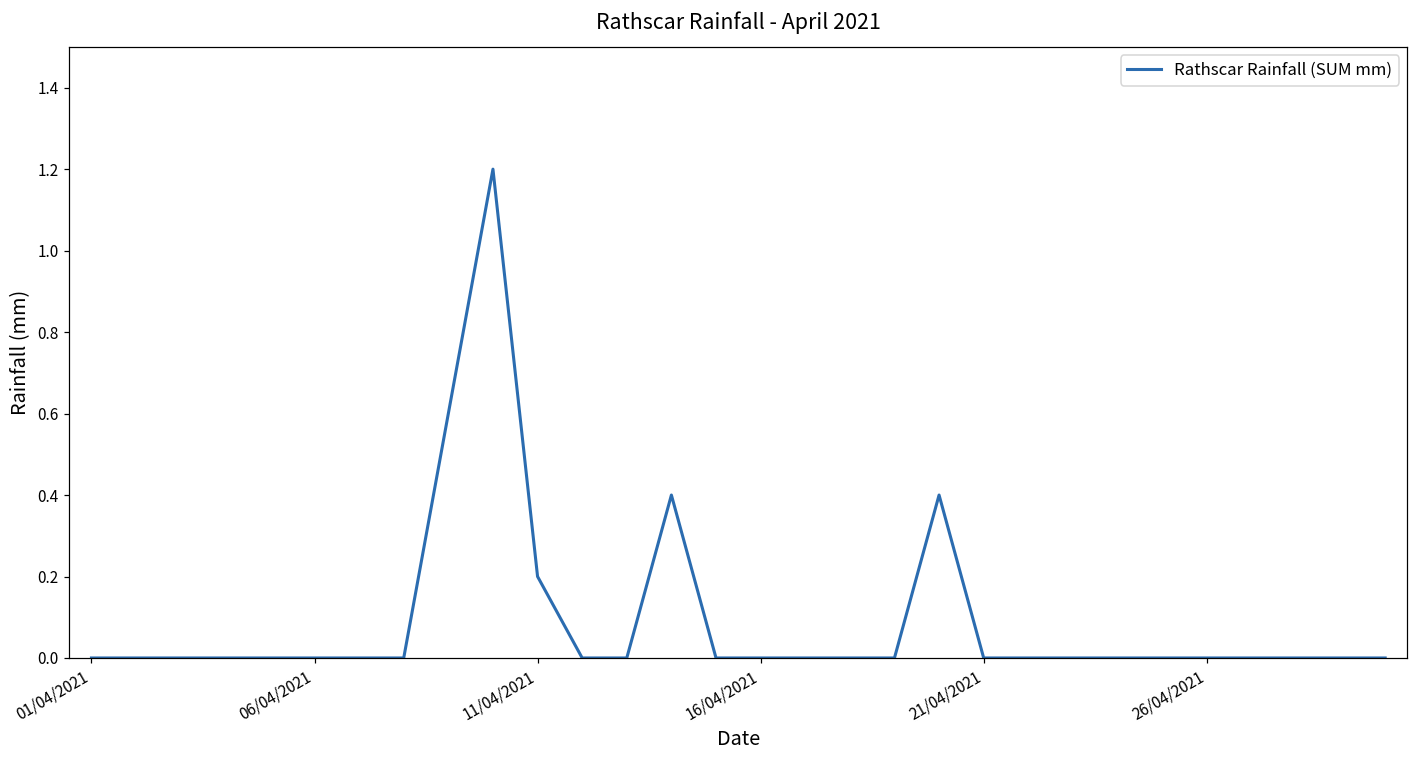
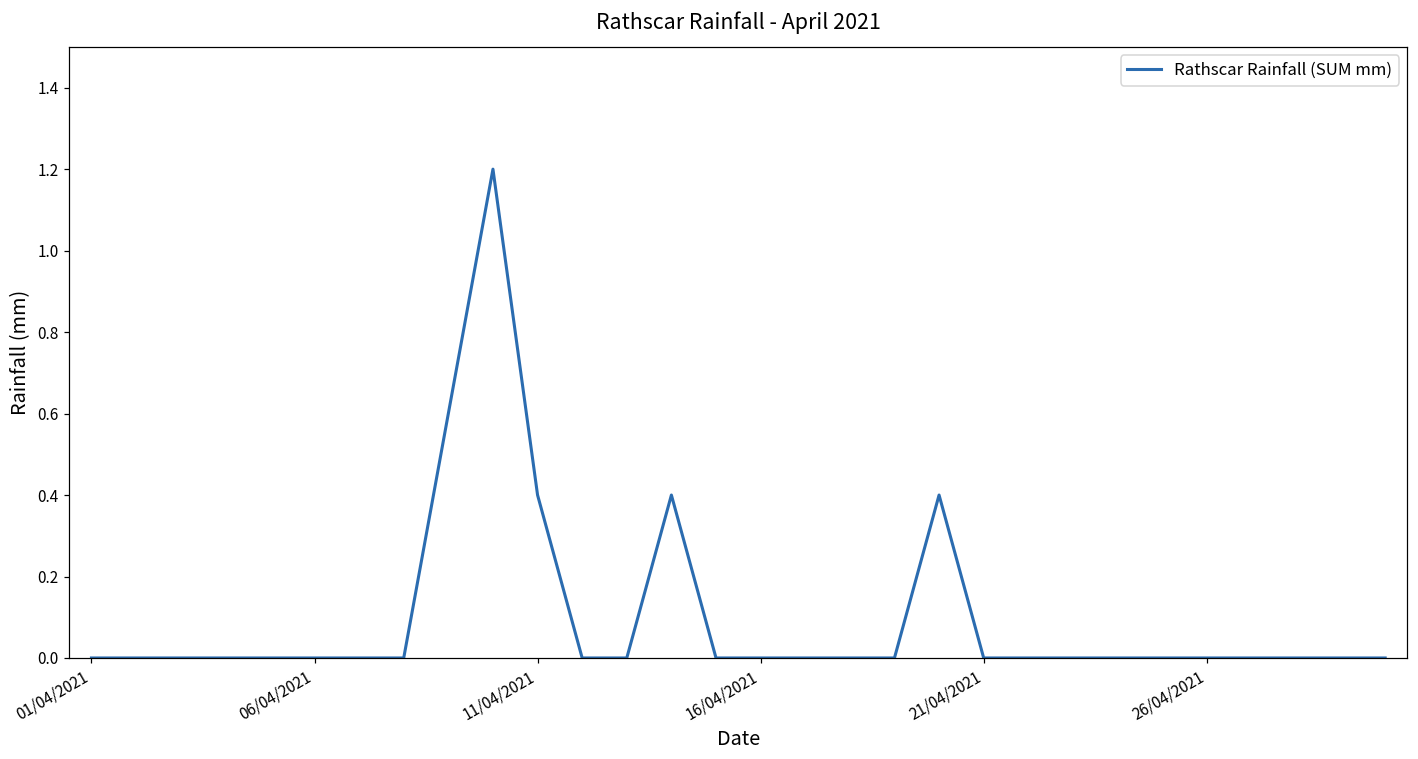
11/04/2021: 0.2 -> 0.4
